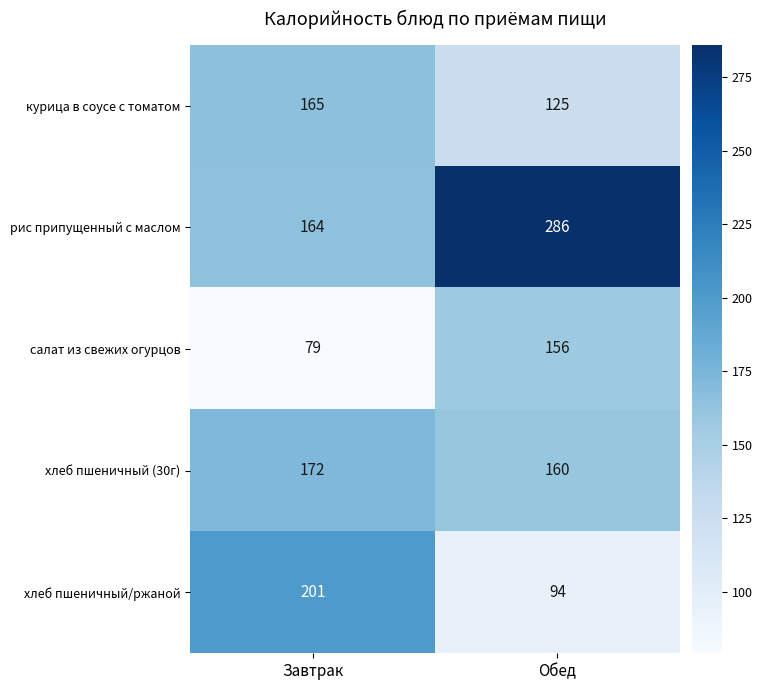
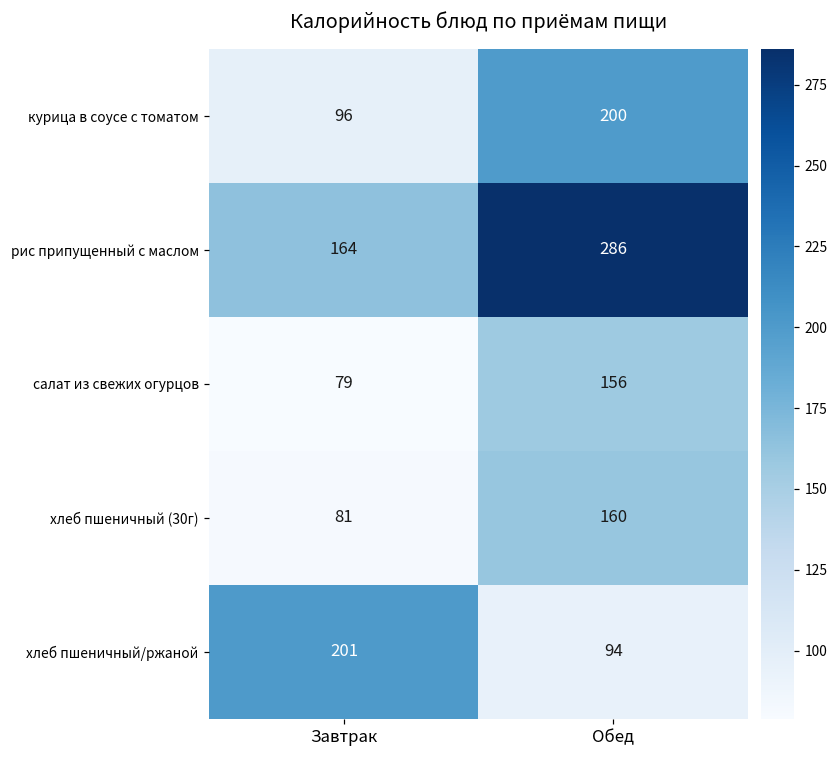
курица в соусе с томатом, Завтрак: 165 -> 96
курица в соусе с томатом, Обед: 125 -> 200
хлеб пшеничный (30г), Завтрак: 172 -> 81
